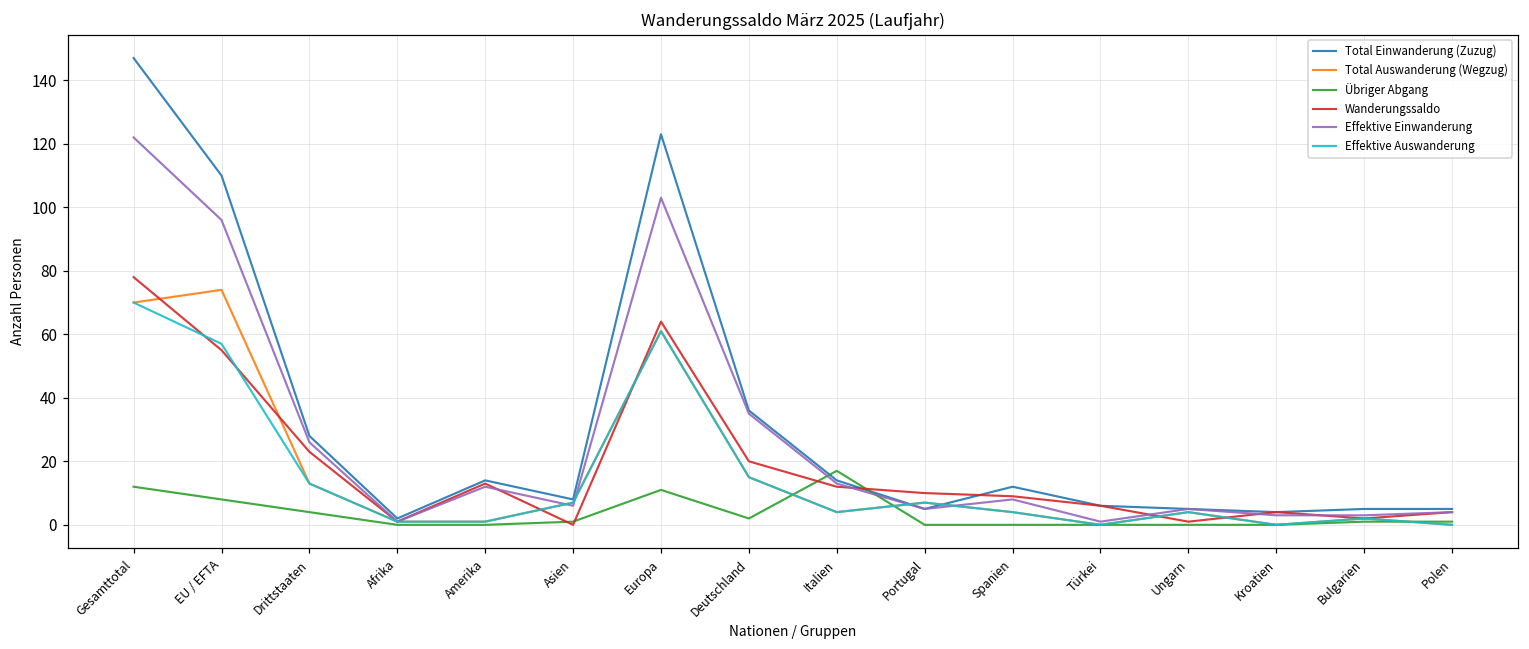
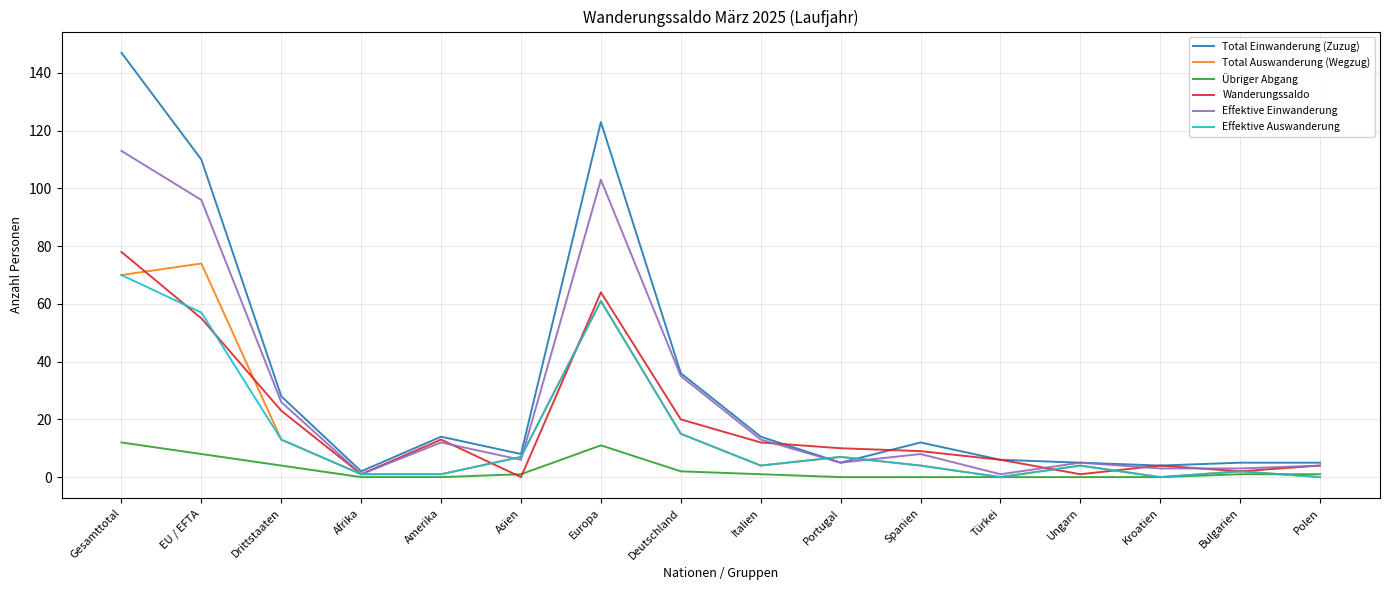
Effektive Einwanderung, Gesamttotal: 122 -> 113
Übriger Abgang, Italien: 17 -> 1
